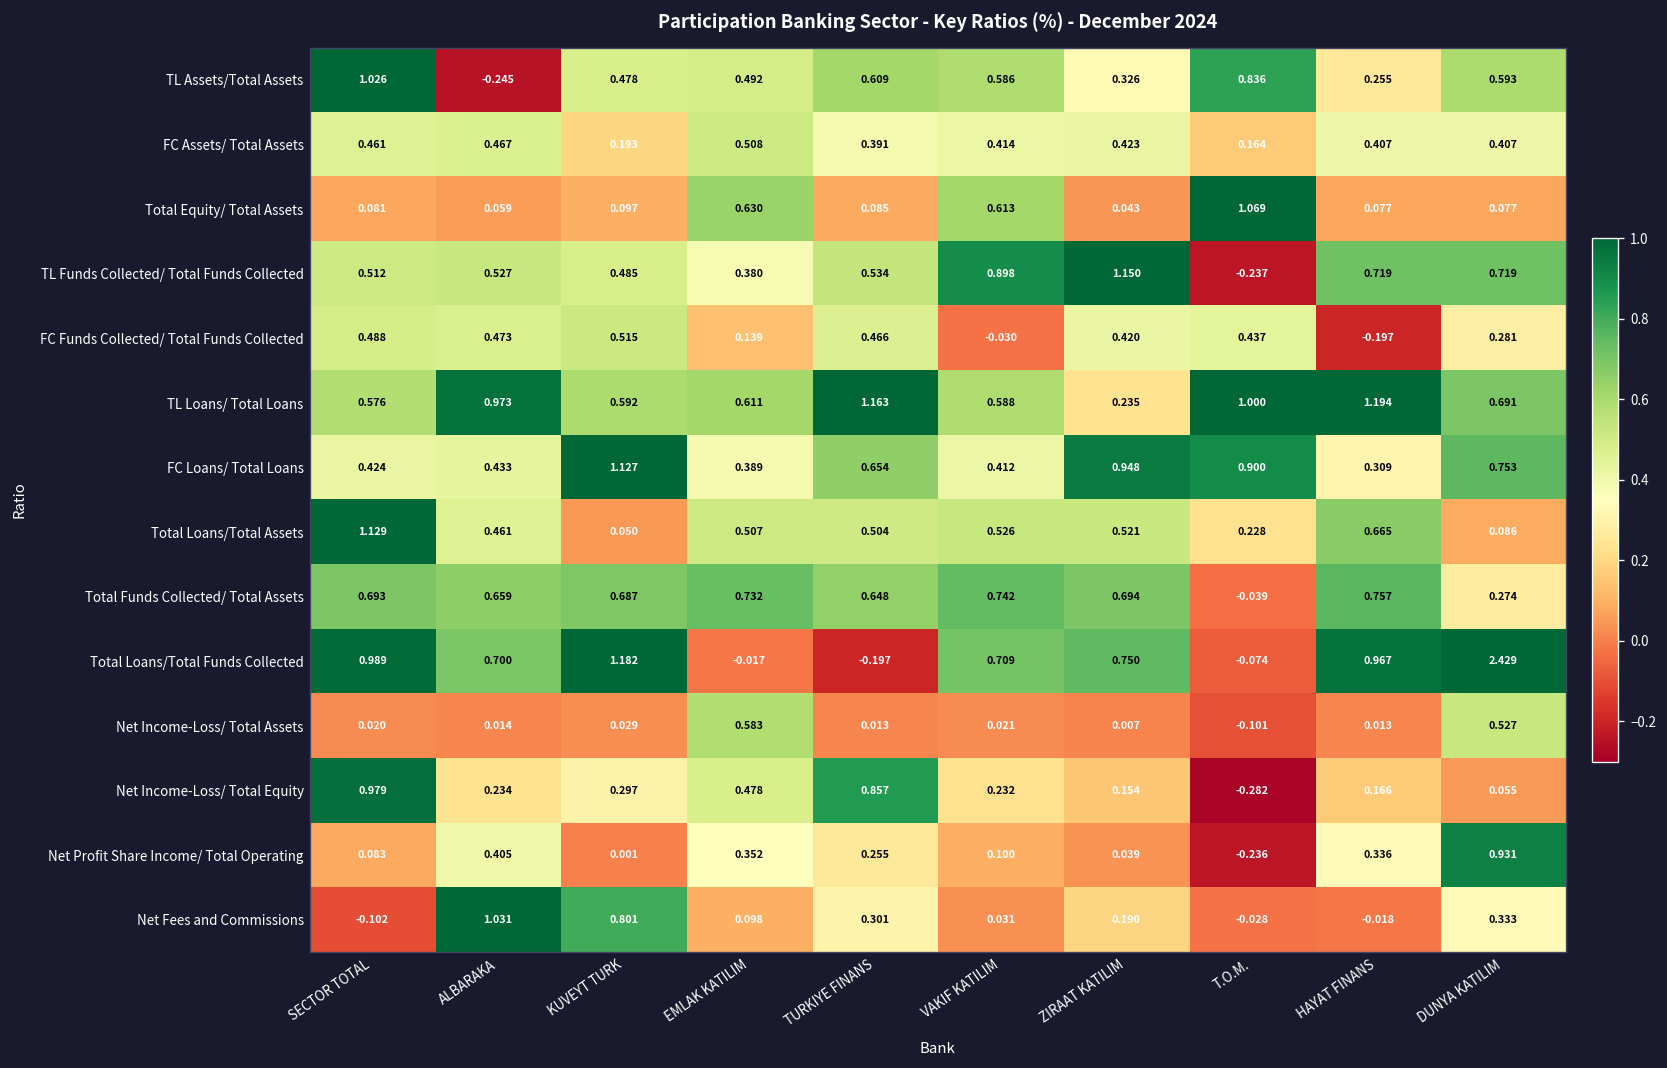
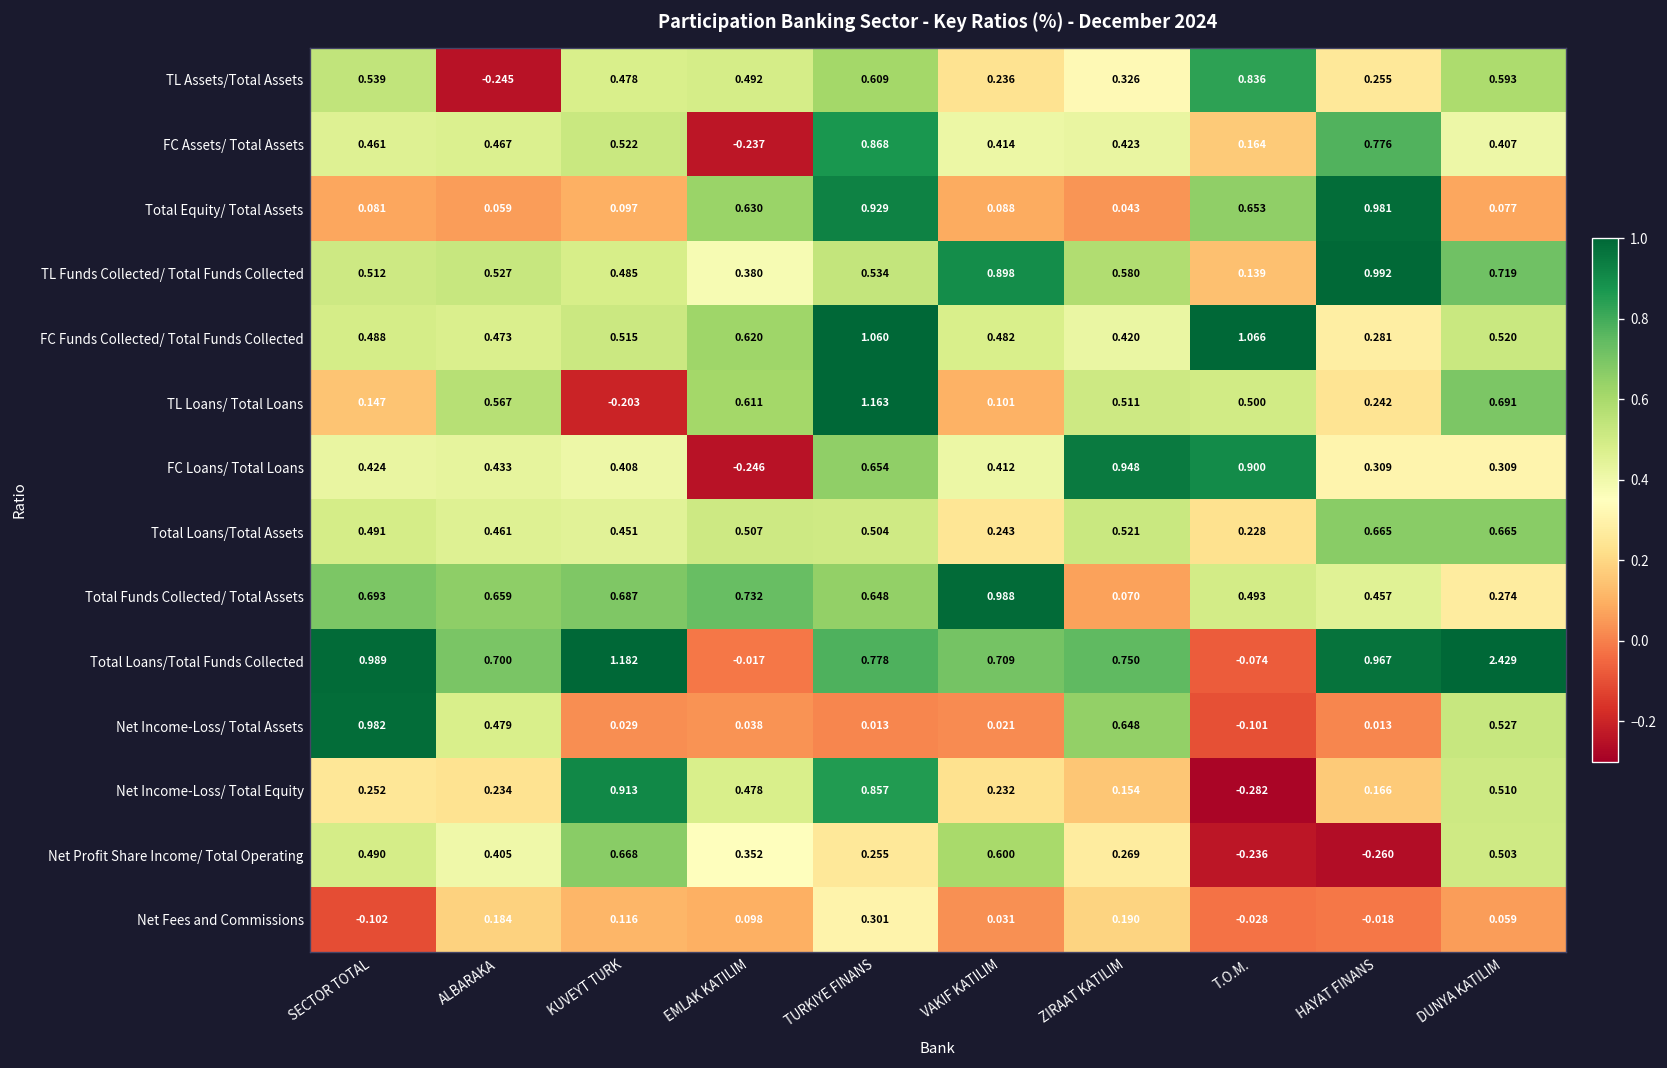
TL Assets/Total Assets, SECTOR TOTAL: 1.026 -> 0.539
TL Assets/Total Assets, VAKIF KATILIM: 0.586 -> 0.236
FC Assets/ Total Assets, KUVEYT TURK: 0.193 -> 0.522
FC Assets/ Total Assets, EMLAK KATILIM: 0.508 -> -0.237
FC Assets/ Total Assets, TURKIYE FINANS: 0.391 -> 0.868
FC Assets/ Total Assets, HAYAT FINANS: 0.407 -> 0.776
Total Equity/ Total Assets, TURKIYE FINANS: 0.085 -> 0.929
Total Equity/ Total Assets, VAKIF KATILIM: 0.613 -> 0.088
Total Equity/ Total Assets, T.O.M.: 1.069 -> 0.653
Total Equity/ Total Assets, HAYAT FINANS: 0.077 -> 0.981
TL Funds Collected/ Total Funds Collected, ZIRAAT KATILIM: 1.150 -> 0.580
TL Funds Collected/ Total Funds Collected, T.O.M.: -0.237 -> 0.139
TL Funds Collected/ Total Funds Collected, HAYAT FINANS: 0.719 -> 0.992
FC Funds Collected/ Total Funds Collected, EMLAK KATILIM: 0.139 -> 0.620
FC Funds Collected/ Total Funds Collected, TURKIYE FINANS: 0.466 -> 1.060
FC Funds Collected/ Total Funds Collected, VAKIF KATILIM: -0.030 -> 0.482
FC Funds Collected/ Total Funds Collected, T.O.M.: 0.437 -> 1.066
FC Funds Collected/ Total Funds Collected, HAYAT FINANS: -0.197 -> 0.281
FC Funds Collected/ Total Funds Collected, DUNYA KATILIM: 0.281 -> 0.520
TL Loans/ Total Loans, SECTOR TOTAL: 0.576 -> 0.147
TL Loans/ Total Loans, ALBARAKA: 0.973 -> 0.567
TL Loans/ Total Loans, KUVEYT TURK: 0.592 -> -0.203
TL Loans/ Total Loans, VAKIF KATILIM: 0.588 -> 0.101
TL Loans/ Total Loans, ZIRAAT KATILIM: 0.235 -> 0.511
TL Loans/ Total Loans, T.O.M.: 1.000 -> 0.500
TL Loans/ Total Loans, HAYAT FINANS: 1.194 -> 0.242
FC Loans/ Total Loans, KUVEYT TURK: 1.127 -> 0.408
FC Loans/ Total Loans, EMLAK KATILIM: 0.389 -> -0.246
FC Loans/ Total Loans, DUNYA KATILIM: 0.753 -> 0.309
Total Loans/Total Assets, SECTOR TOTAL: 1.129 -> 0.491
Total Loans/Total Assets, KUVEYT TURK: 0.050 -> 0.451
Total Loans/Total Assets, VAKIF KATILIM: 0.526 -> 0.243
Total Loans/Total Assets, DUNYA KATILIM: 0.086 -> 0.665
Total Funds Collected/ Total Assets, VAKIF KATILIM: 0.742 -> 0.988
Total Funds Collected/ Total Assets, ZIRAAT KATILIM: 0.694 -> 0.070
Total Funds Collected/ Total Assets, T.O.M.: -0.039 -> 0.493
Total Funds Collected/ Total Assets, HAYAT FINANS: 0.757 -> 0.457
Total Loans/Total Funds Collected, TURKIYE FINANS: -0.197 -> 0.778
Net Income-Loss/ Total Assets, SECTOR TOTAL: 0.020 -> 0.982
Net Income-Loss/ Total Assets, ALBARAKA: 0.014 -> 0.479
Net Income-Loss/ Total Assets, EMLAK KATILIM: 0.583 -> 0.038
Net Income-Loss/ Total Assets, ZIRAAT KATILIM: 0.007 -> 0.648
Net Income-Loss/ Total Equity, SECTOR TOTAL: 0.979 -> 0.252
Net Income-Loss/ Total Equity, KUVEYT TURK: 0.297 -> 0.913
Net Income-Loss/ Total Equity, DUNYA KATILIM: 0.055 -> 0.510
Net Profit Share Income/ Total Operating, SECTOR TOTAL: 0.083 -> 0.490
Net Profit Share Income/ Total Operating, KUVEYT TURK: 0.001 -> 0.668
Net Profit Share Income/ Total Operating, VAKIF KATILIM: 0.100 -> 0.600
Net Profit Share Income/ Total Operating, ZIRAAT KATILIM: 0.039 -> 0.269
Net Profit Share Income/ Total Operating, HAYAT FINANS: 0.336 -> -0.260
Net Profit Share Income/ Total Operating, DUNYA KATILIM: 0.931 -> 0.503
Net Fees and Commissions, ALBARAKA: 1.031 -> 0.184
Net Fees and Commissions, KUVEYT TURK: 0.801 -> 0.116
Net Fees and Commissions, DUNYA KATILIM: 0.333 -> 0.059
